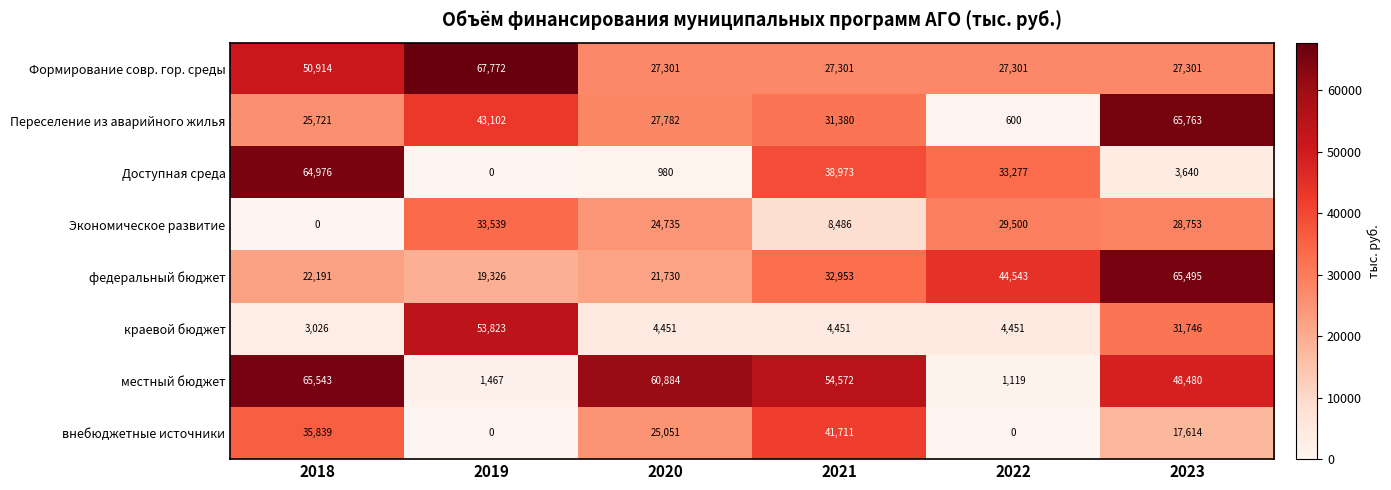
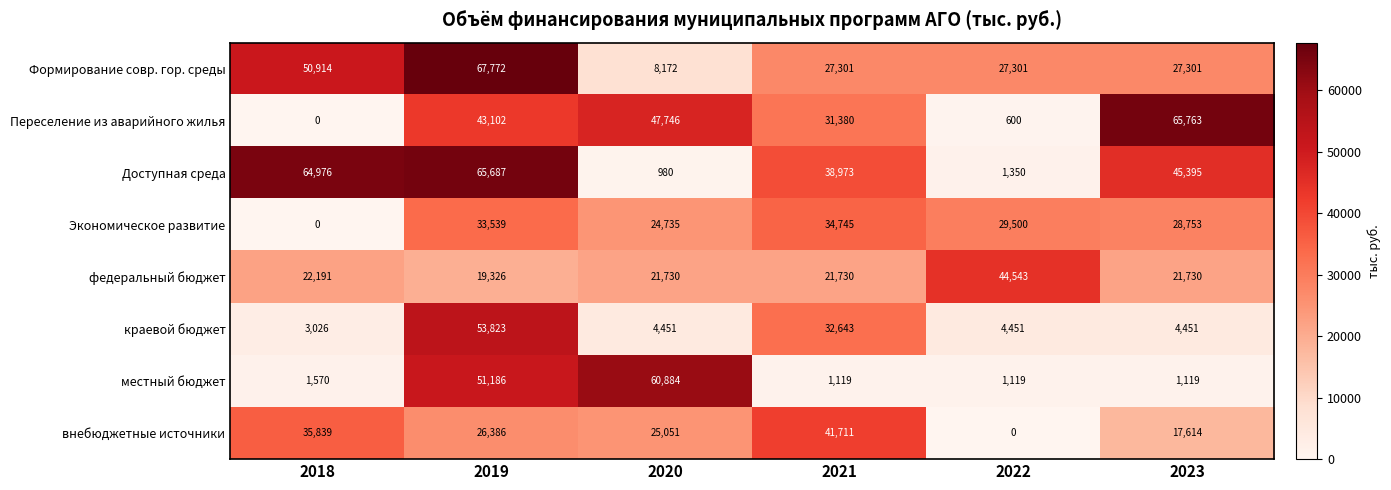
Формирование совр. гор. среды, 2020: 27,301 -> 8,172
Переселение из аварийного жилья, 2018: 25,721 -> 0
Переселение из аварийного жилья, 2020: 27,782 -> 47,746
Доступная среда, 2019: 0 -> 65,687
Доступная среда, 2022: 33,277 -> 1,350
Доступная среда, 2023: 3,640 -> 45,395
Экономическое развитие, 2021: 8,486 -> 34,745
федеральный бюджет, 2021: 32,953 -> 21,730
федеральный бюджет, 2023: 65,495 -> 21,730
краевой бюджет, 2021: 4,451 -> 32,643
краевой бюджет, 2023: 31,746 -> 4,451
местный бюджет, 2018: 65,543 -> 1,570
местный бюджет, 2019: 1,467 -> 51,186
местный бюджет, 2021: 54,572 -> 1,119
местный бюджет, 2023: 48,480 -> 1,119
внебюджетные источники, 2019: 0 -> 26,386
